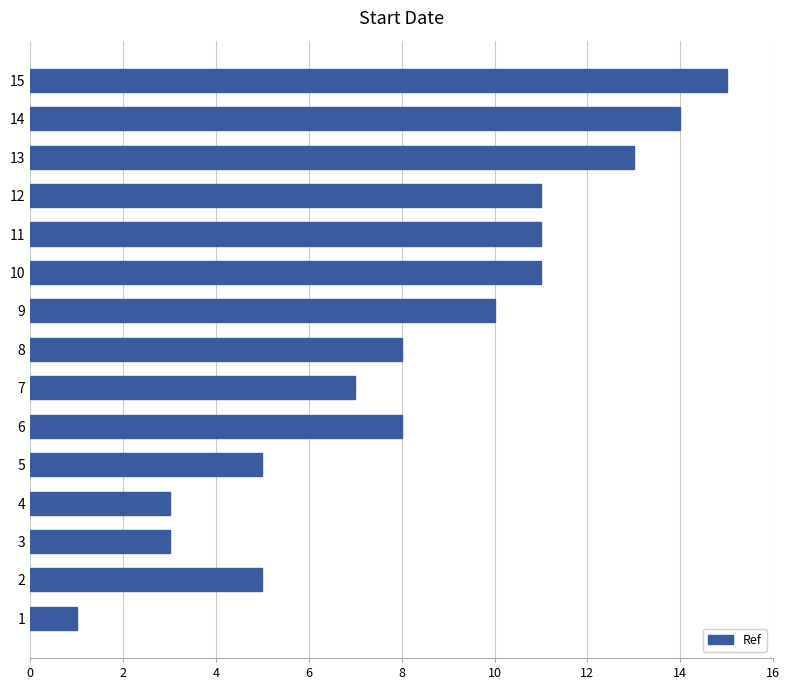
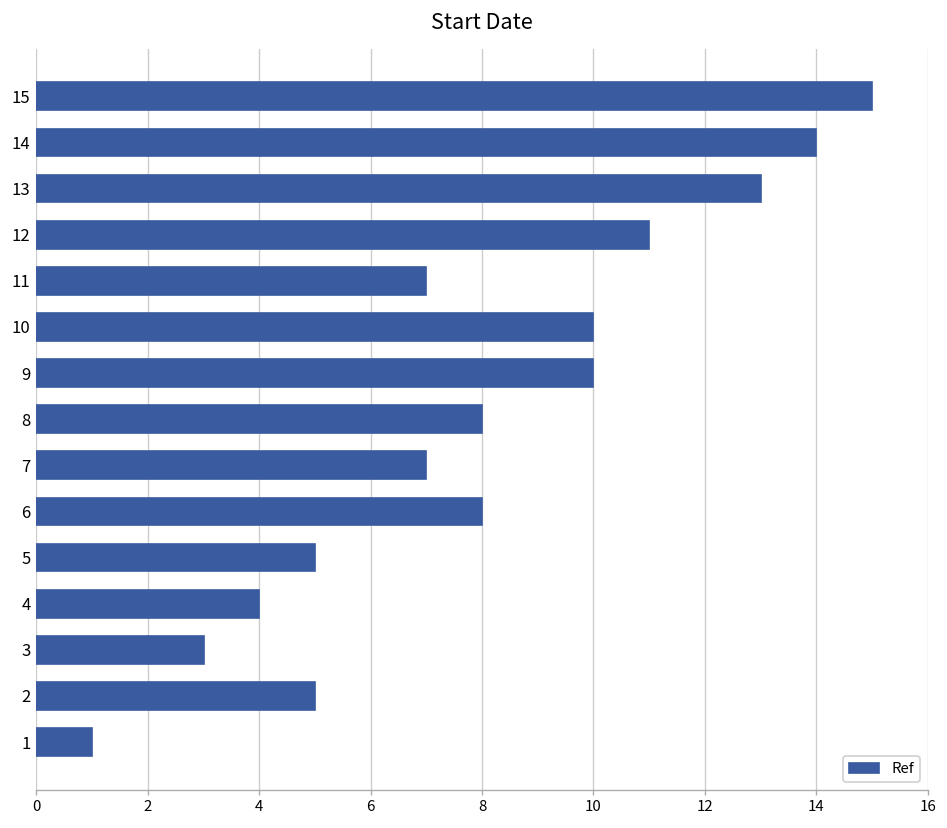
11: 11 -> 7
10: 11 -> 10
4: 3 -> 4
